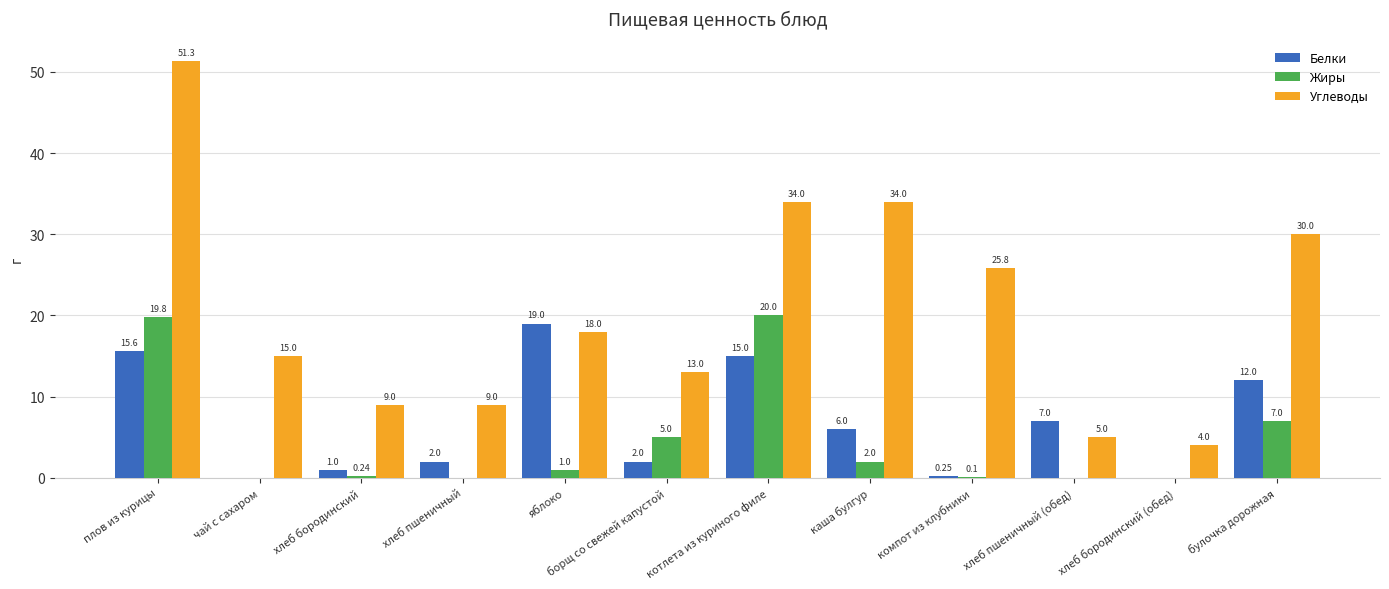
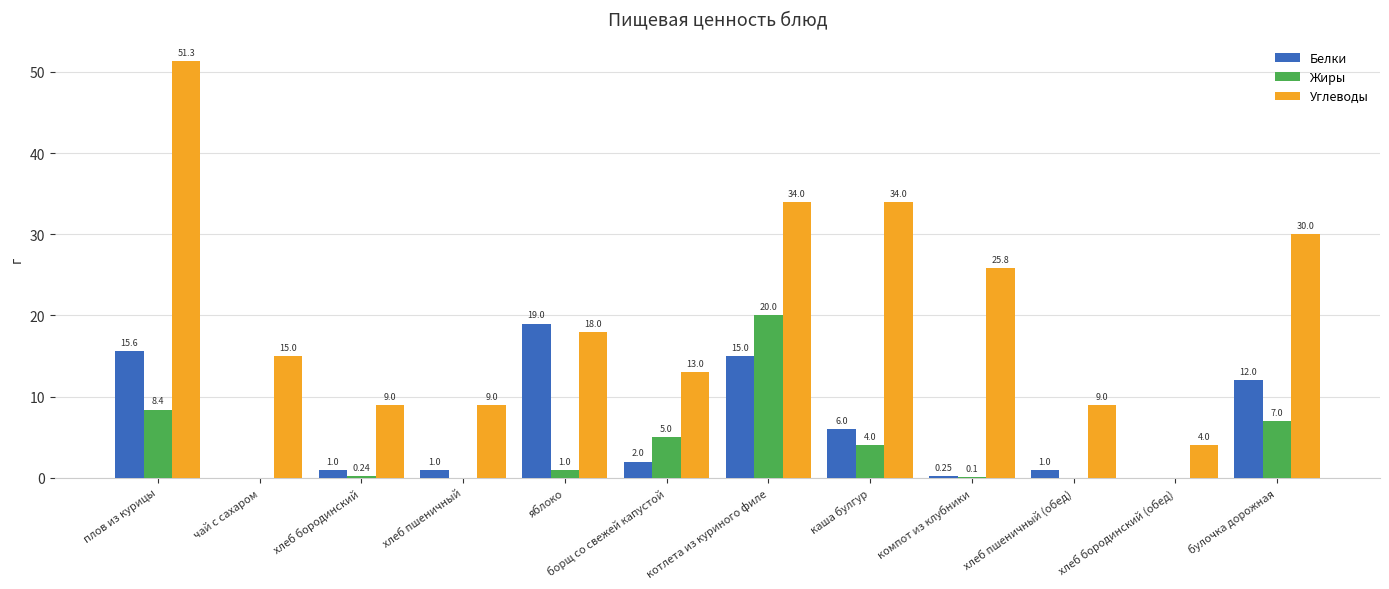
Жиры, плов из курицы: 19.8 -> 8.4
Белки, хлеб пшеничный: 2.0 -> 1.0
Жиры, каша булгур: 2.0 -> 4.0
Белки, хлеб пшеничный (обед): 7.0 -> 1.0
Углеводы, хлеб пшеничный (обед): 5.0 -> 9.0
